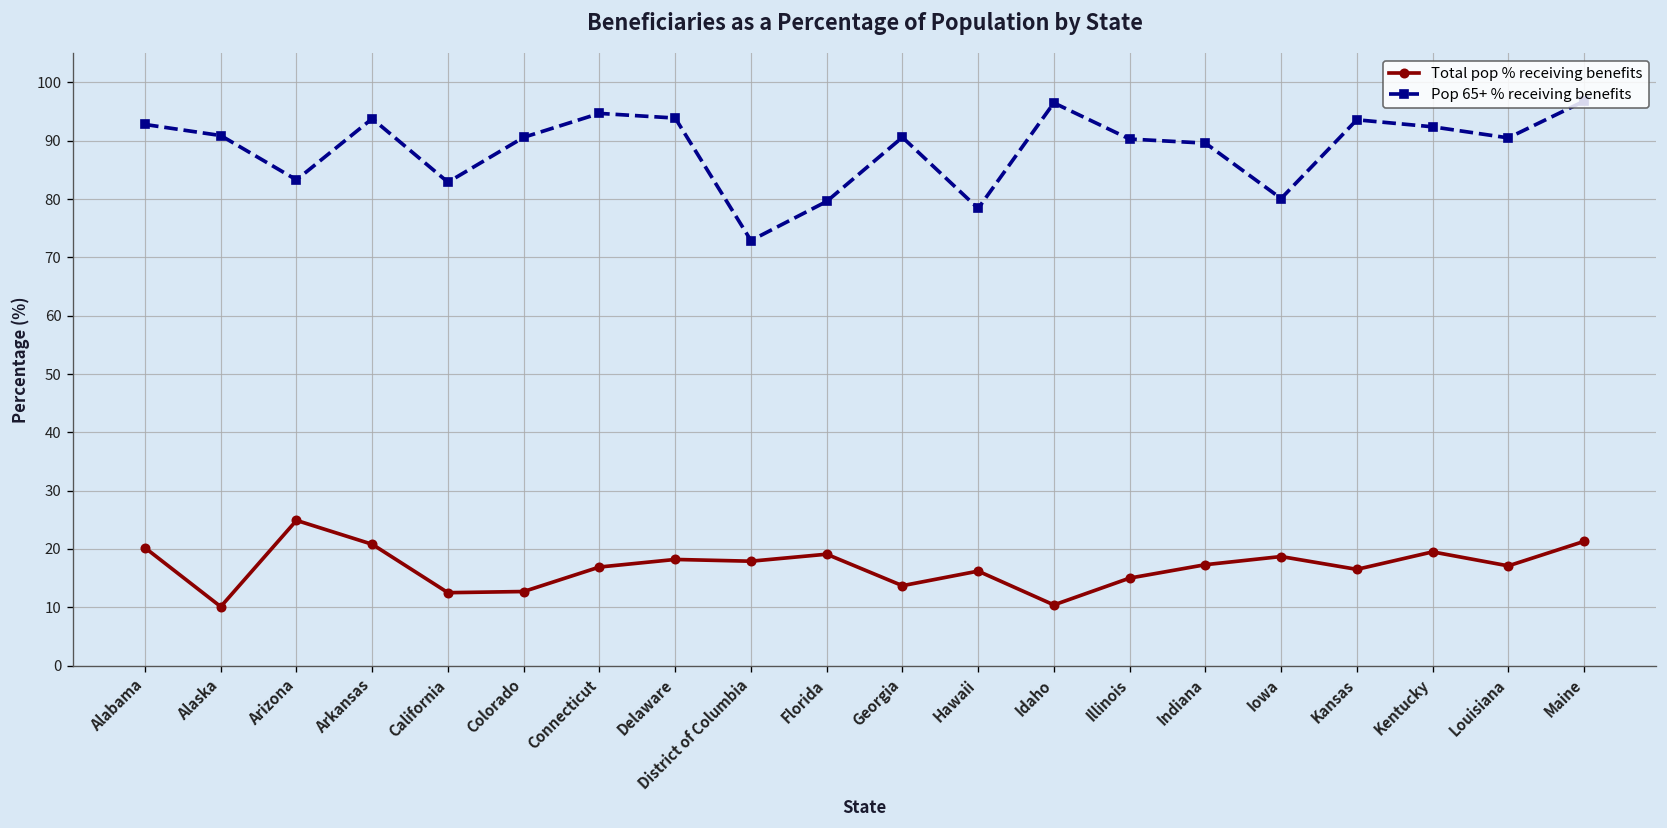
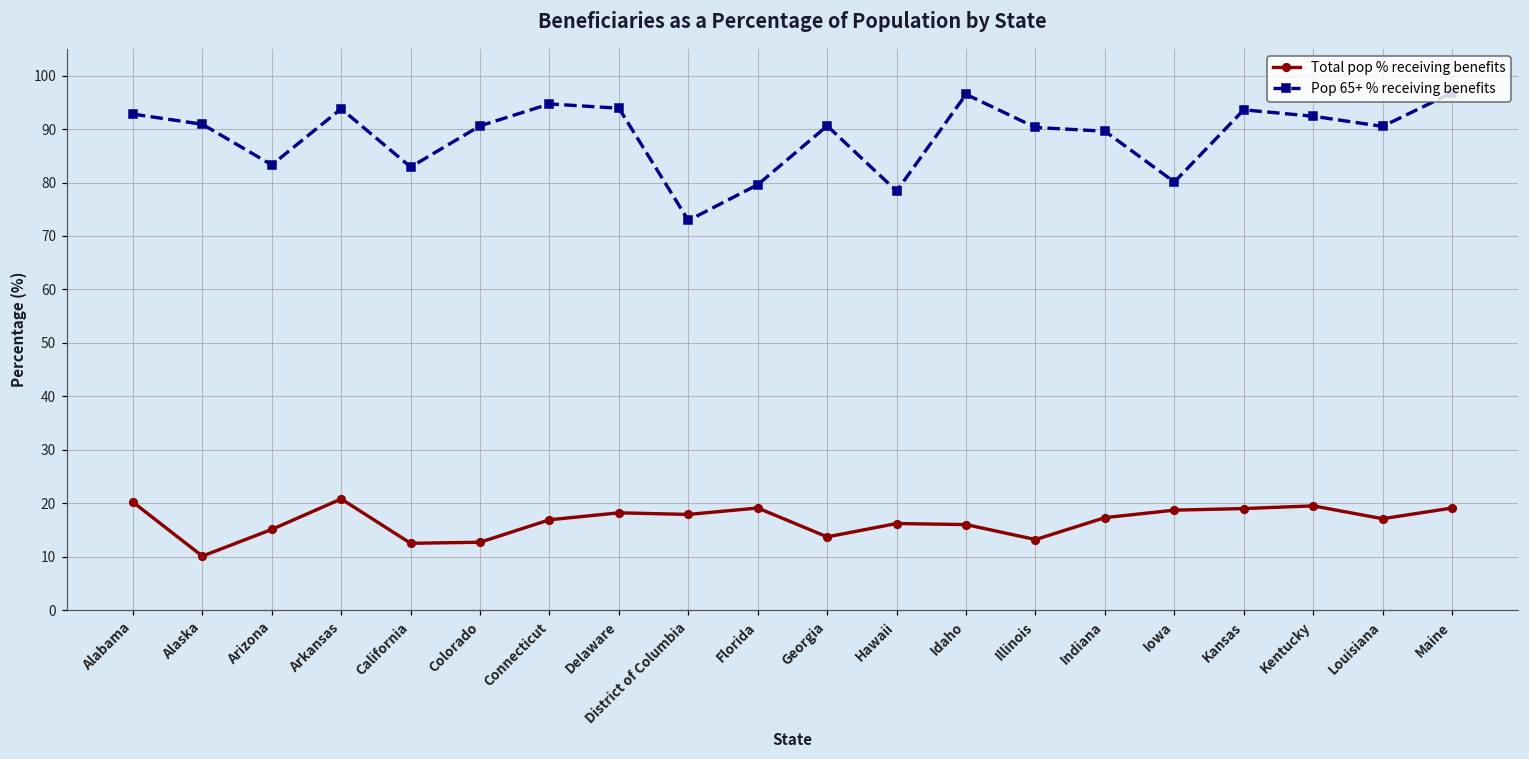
Total pop % receiving benefits, Arizona: 25 -> 15
Total pop % receiving benefits, Idaho: 10 -> 16
Total pop % receiving benefits, Illinois: 15 -> 13
Total pop % receiving benefits, Kansas: 17 -> 19
Total pop % receiving benefits, Maine: 21 -> 19
